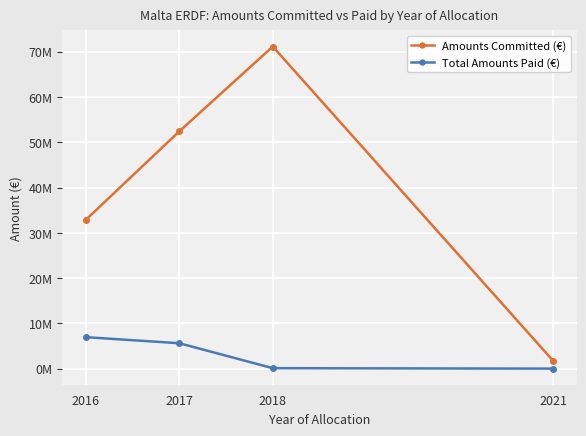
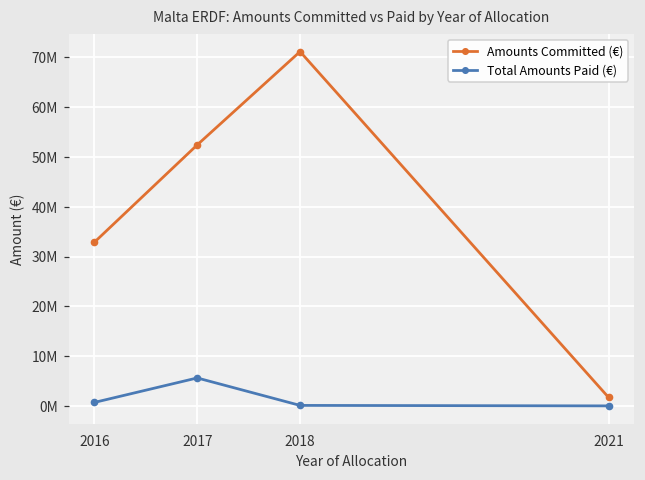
Total Amounts Paid (€), 2016: 7000000 -> 1000000
